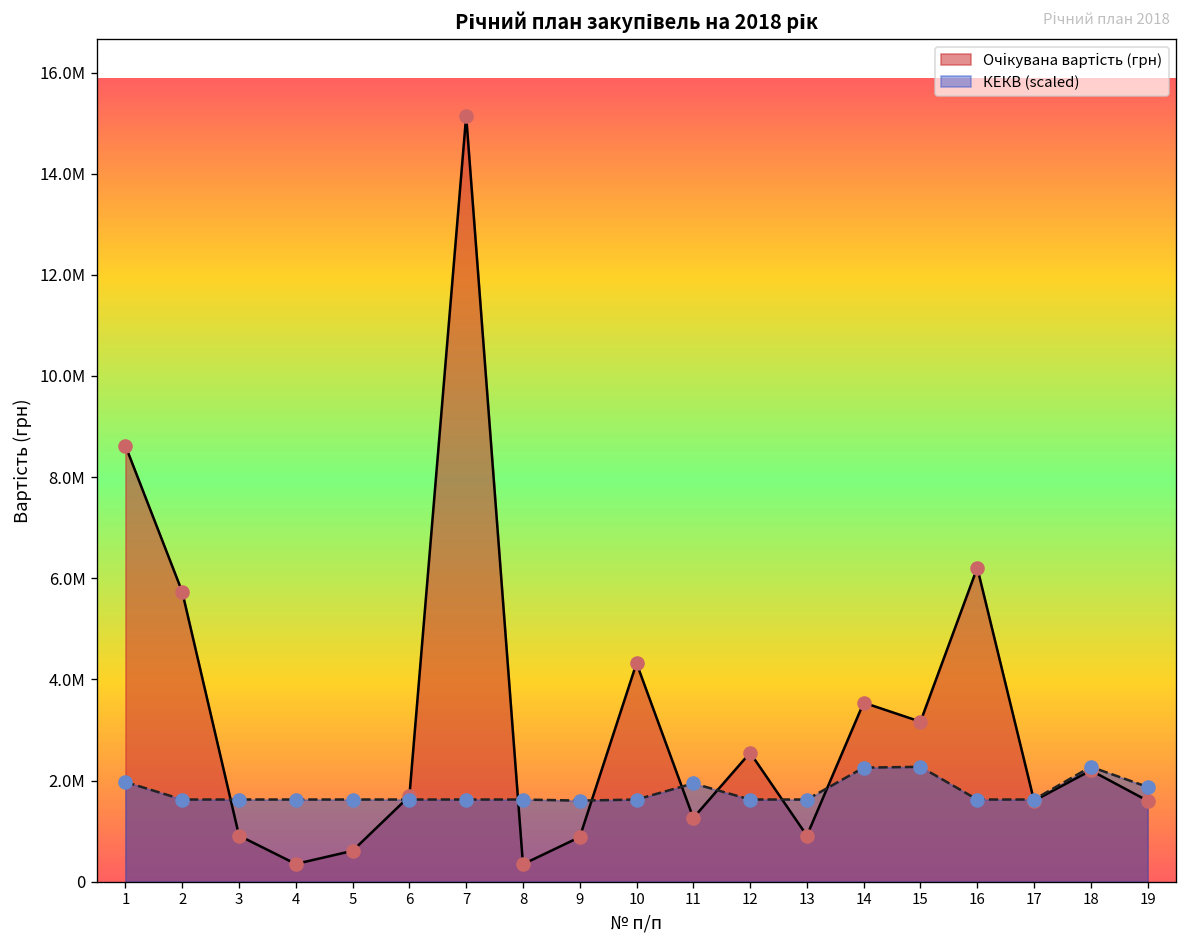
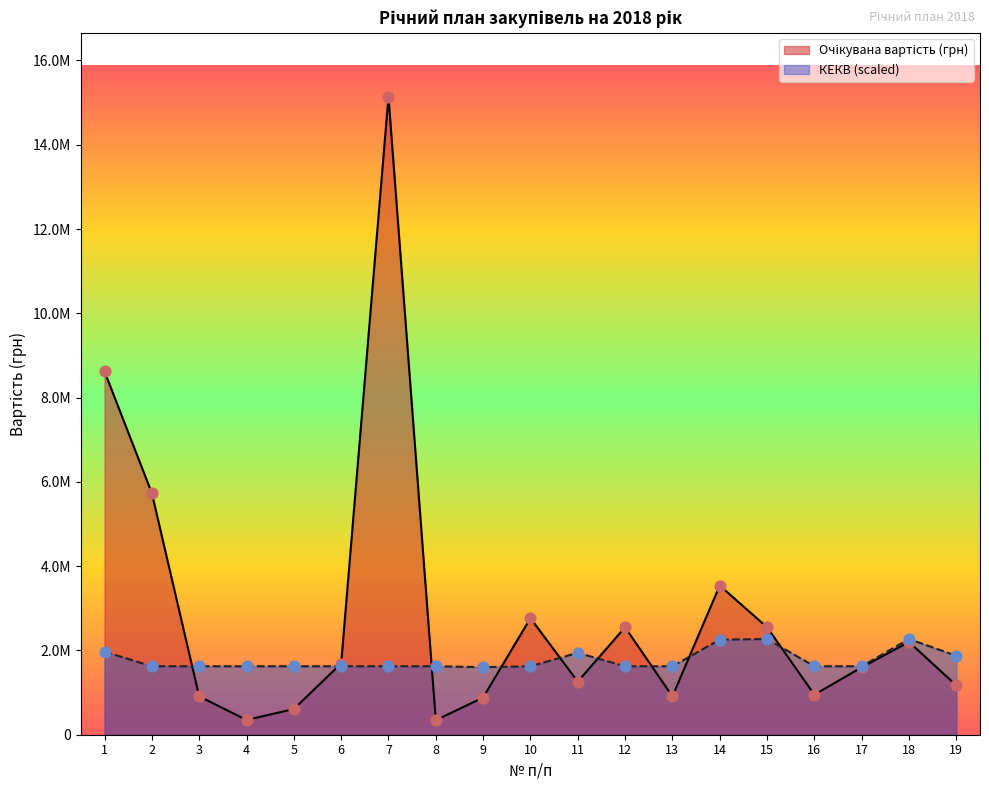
Очікувана вартість (грн), 10: 4300000 -> 2800000
Очікувана вартість (грн), 15: 3200000 -> 2600000
Очікувана вартість (грн), 16: 6200000 -> 1000000
Очікувана вартість (грн), 19: 1600000 -> 1200000
